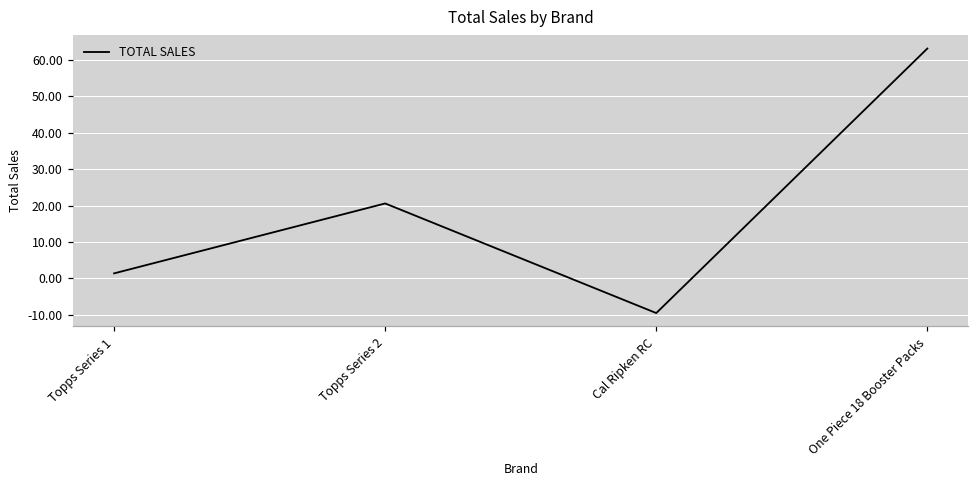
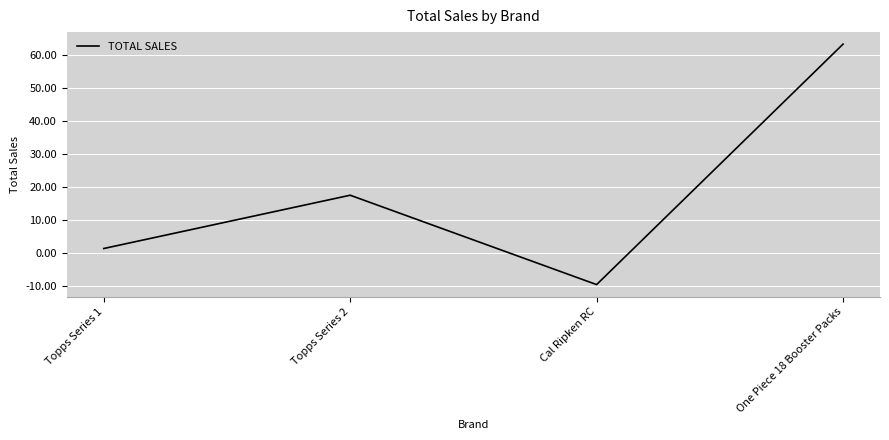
Topps Series 2: 21 -> 18
